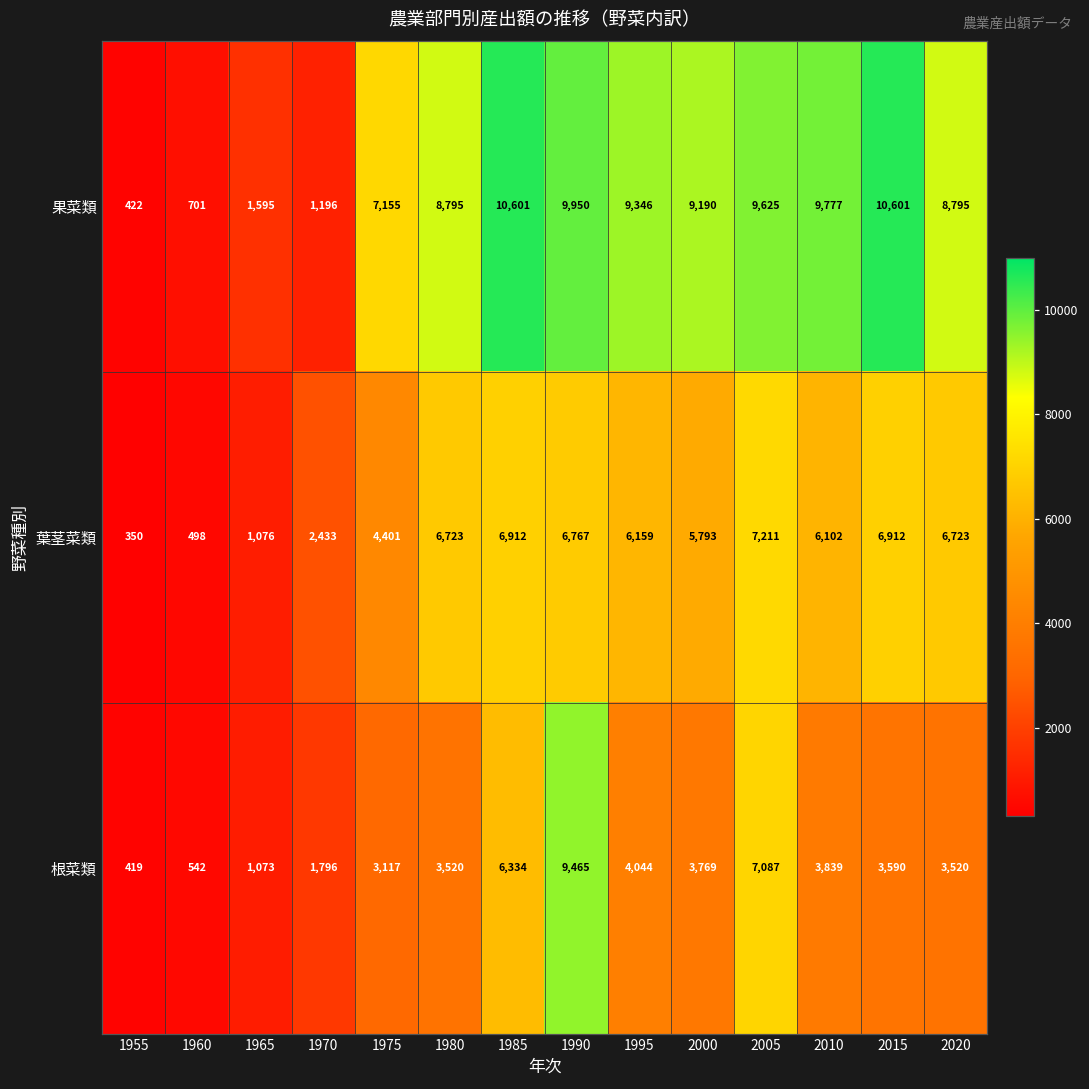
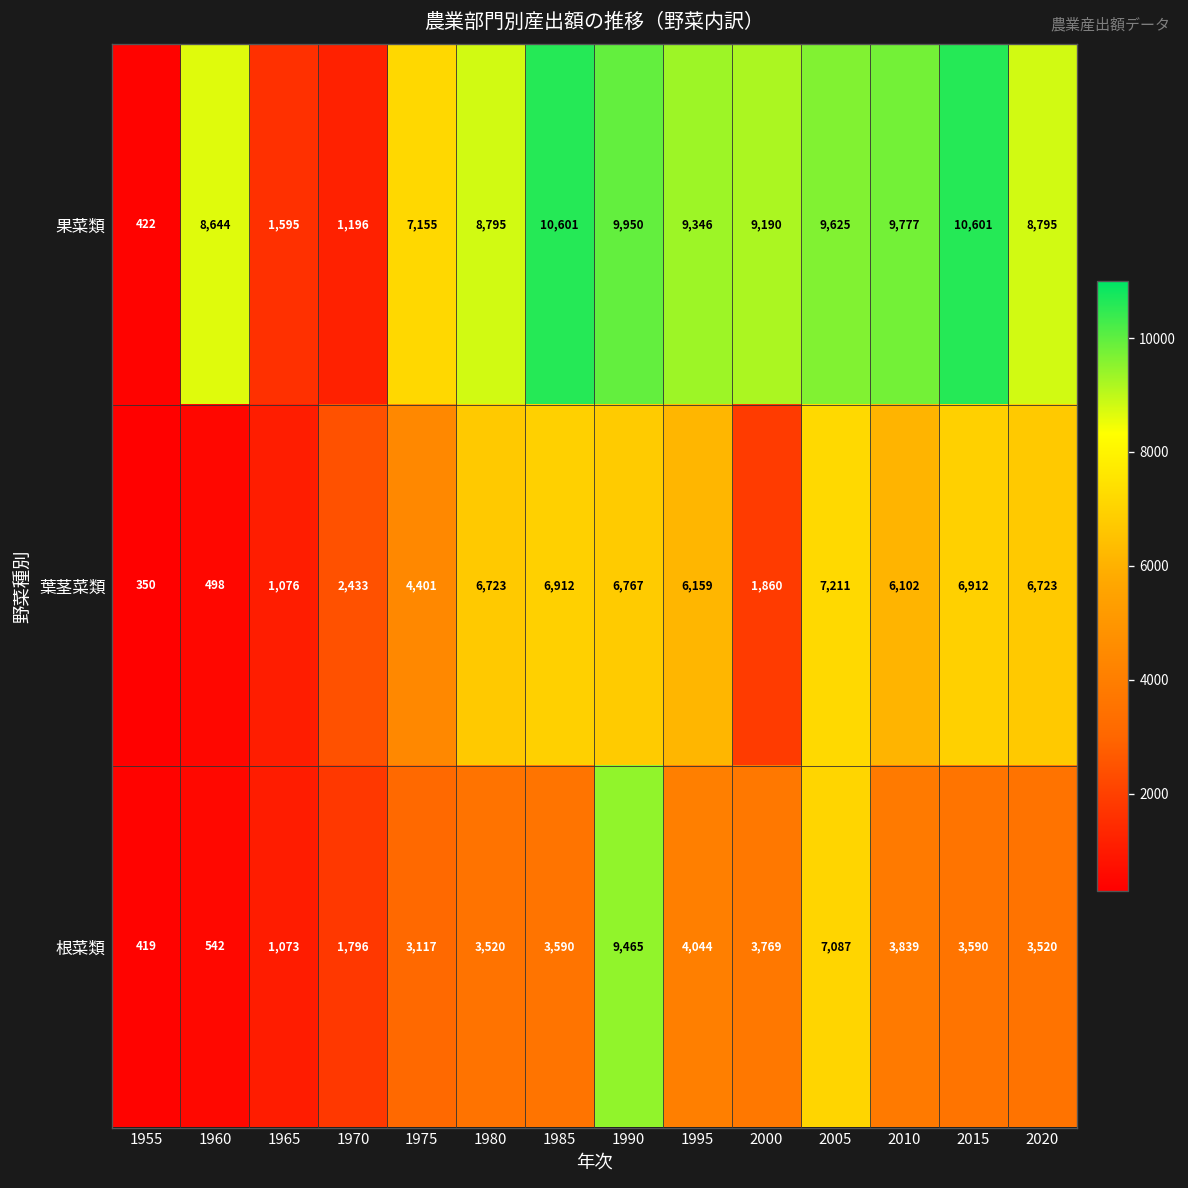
果菜類, 1960: 701 -> 8,644
葉茎菜類, 2000: 5,793 -> 1,860
根菜類, 1985: 6,334 -> 3,590
